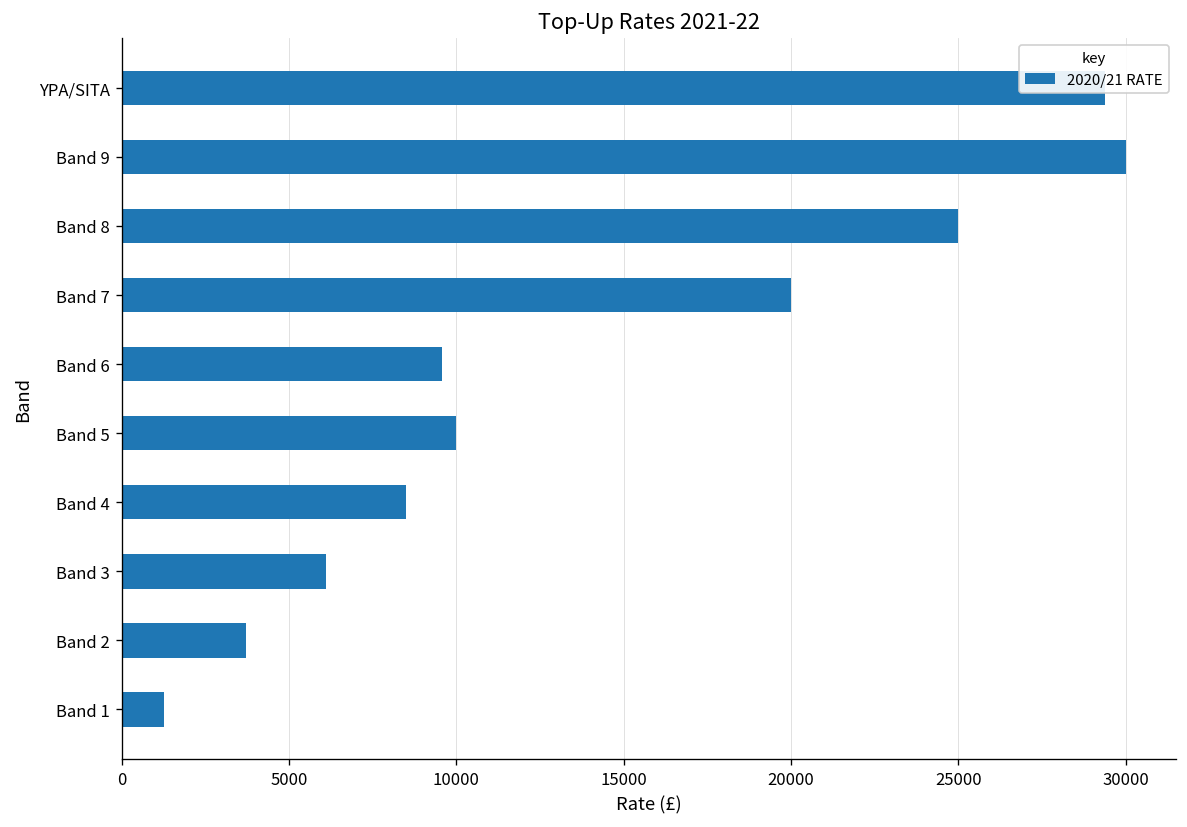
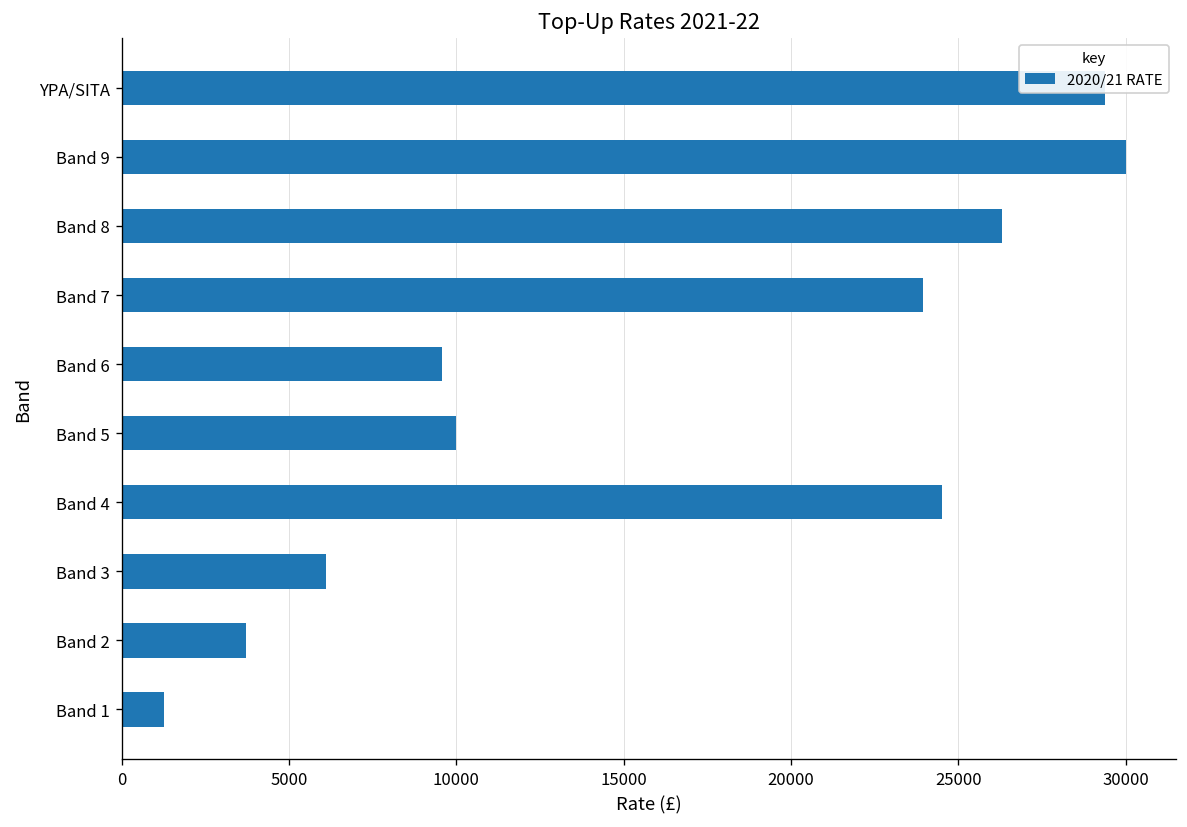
Band 8: 25000 -> 26300
Band 7: 20000 -> 23900
Band 4: 8500 -> 24500
